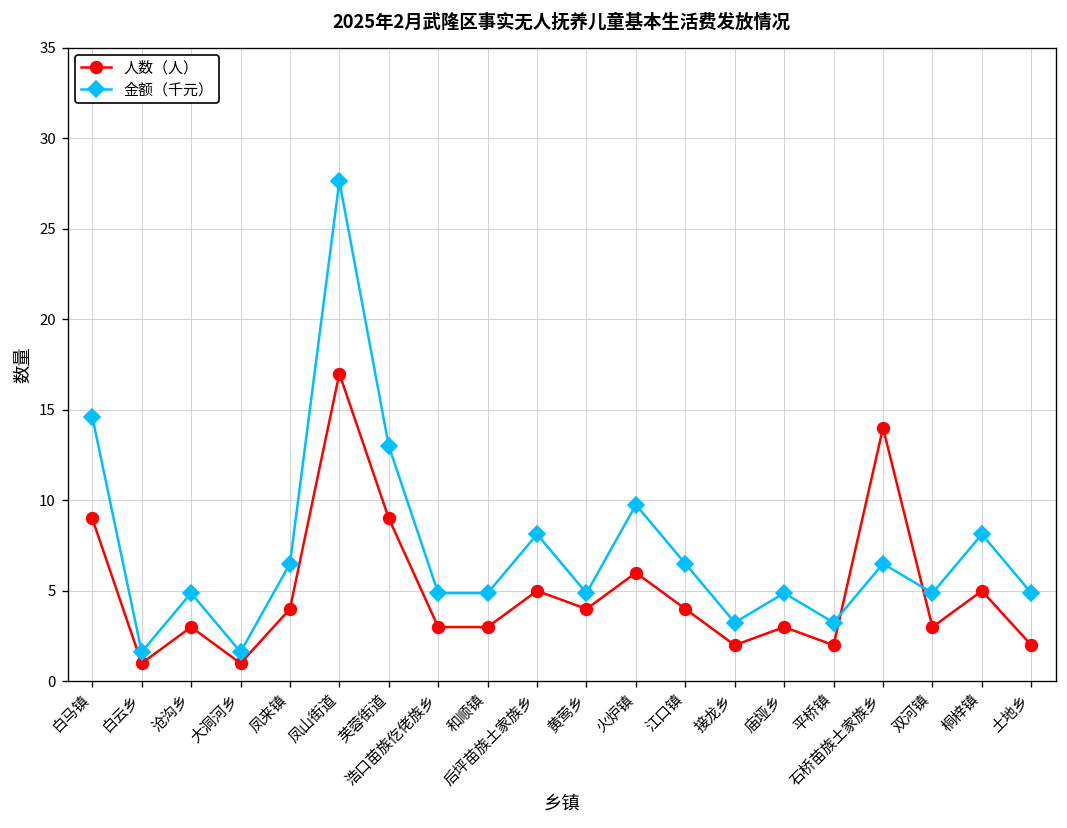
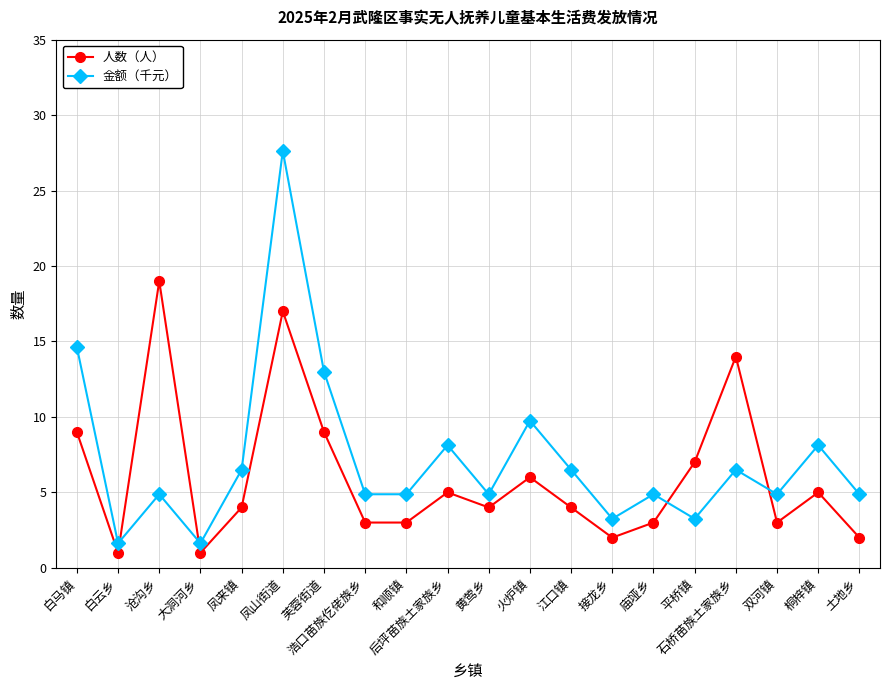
人数（人）, 沧沟乡: 3 -> 19
人数（人）, 平桥镇: 2 -> 7
